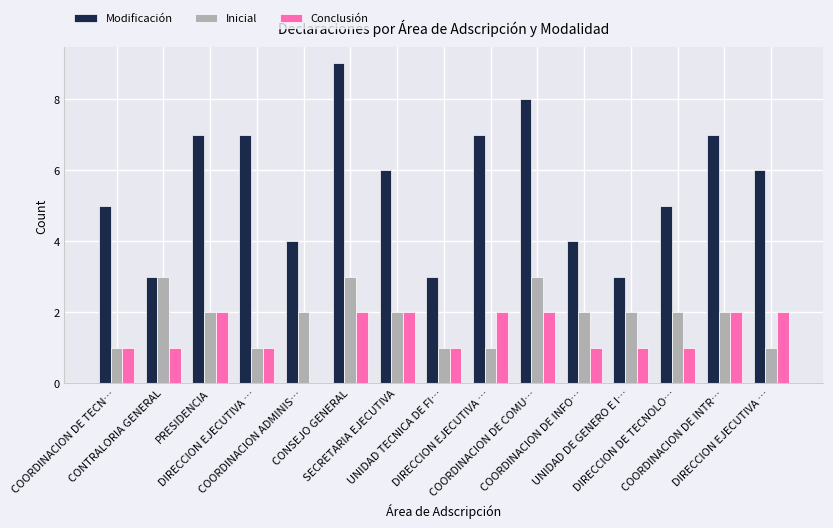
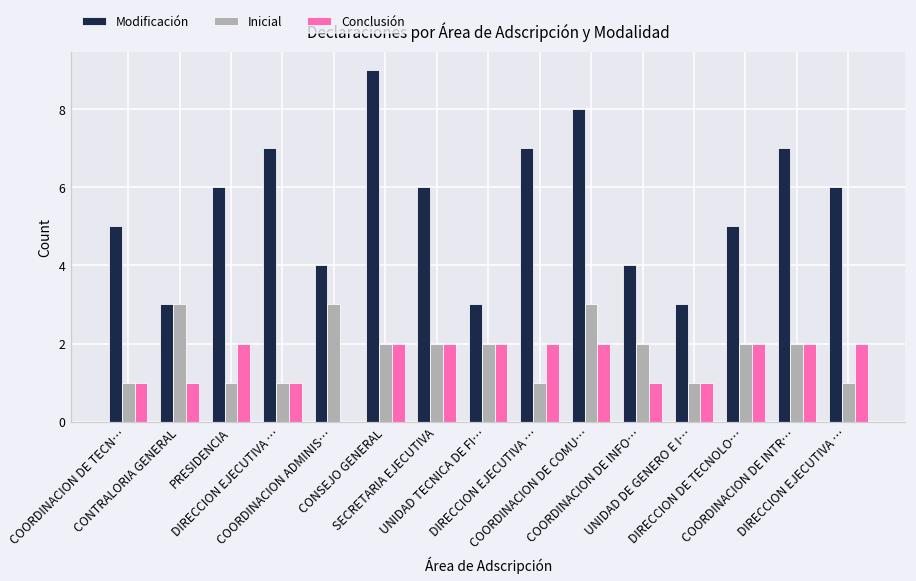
Modificación, PRESIDENCIA: 7 -> 6
Inicial, PRESIDENCIA: 2 -> 1
Inicial, COORDINACION ADMINIS…: 2 -> 3
Inicial, CONSEJO GENERAL: 3 -> 2
Inicial, UNIDAD TECNICA DE FI…: 1 -> 2
Conclusión, UNIDAD TECNICA DE FI…: 1 -> 2
Inicial, UNIDAD DE GENERO E I…: 2 -> 1
Conclusión, DIRECCION DE TECNOLO…: 1 -> 2
